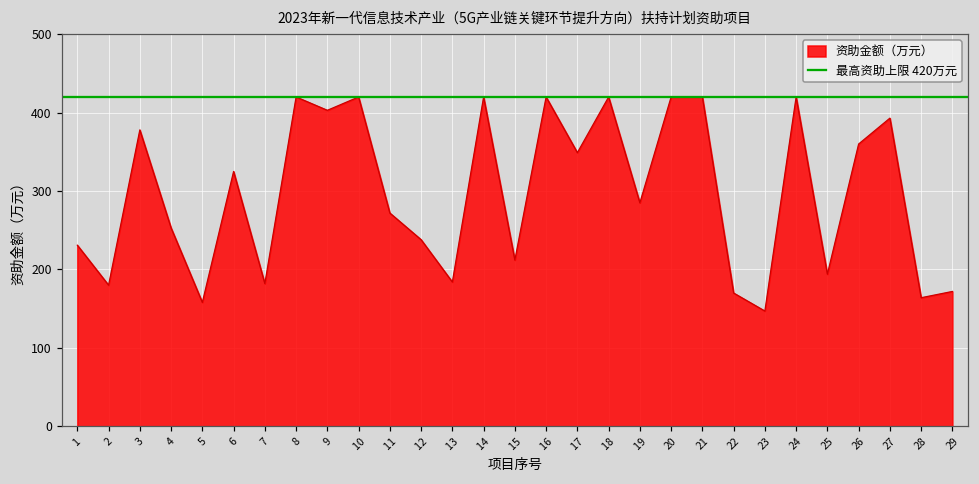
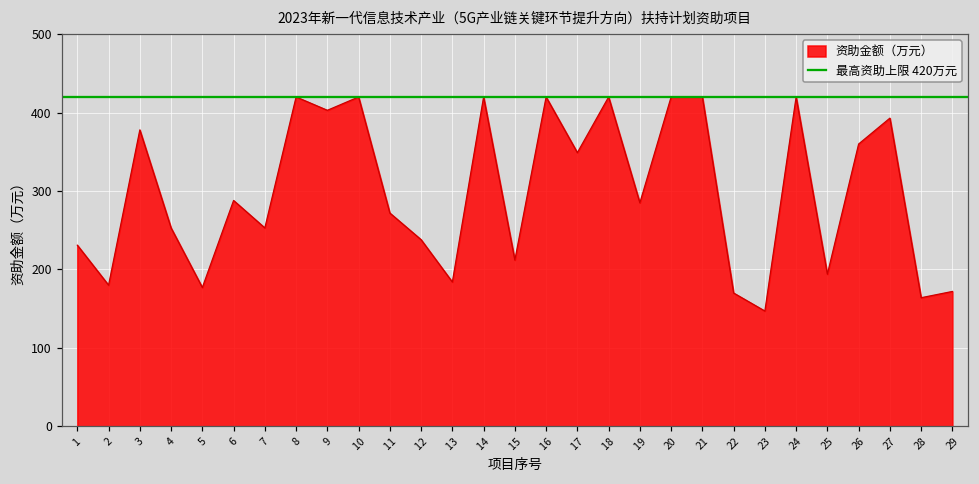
5: 160 -> 180
6: 330 -> 290
7: 180 -> 250
